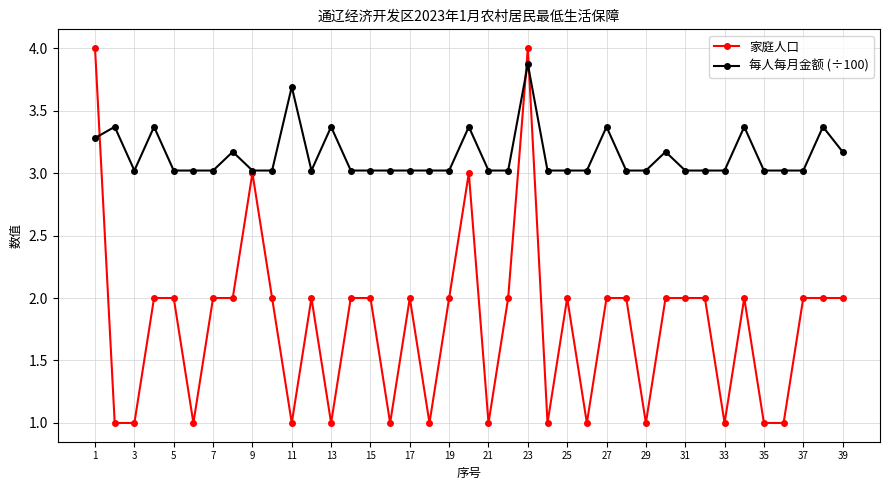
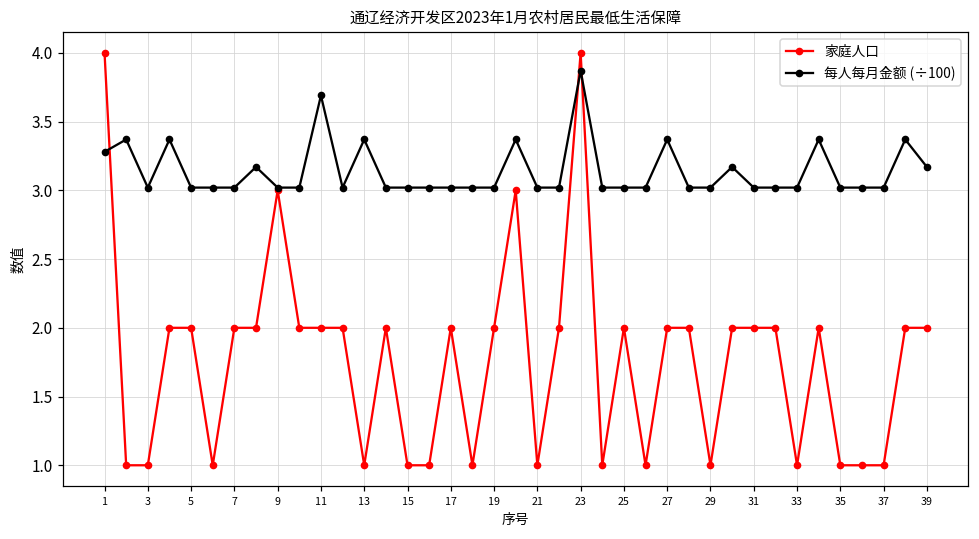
家庭人口, 11: 1 -> 2
家庭人口, 15: 2 -> 1
家庭人口, 37: 2 -> 1
